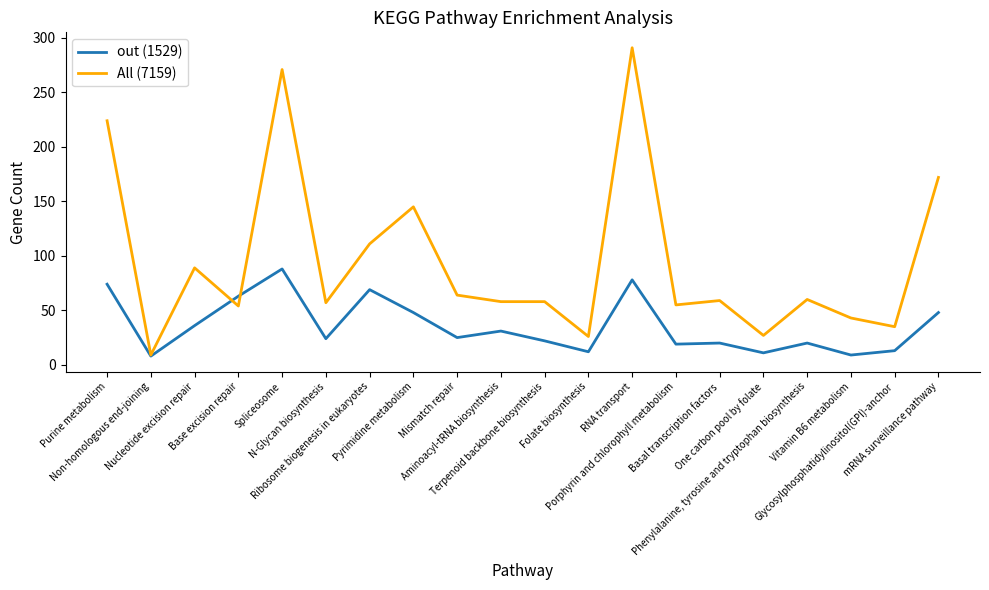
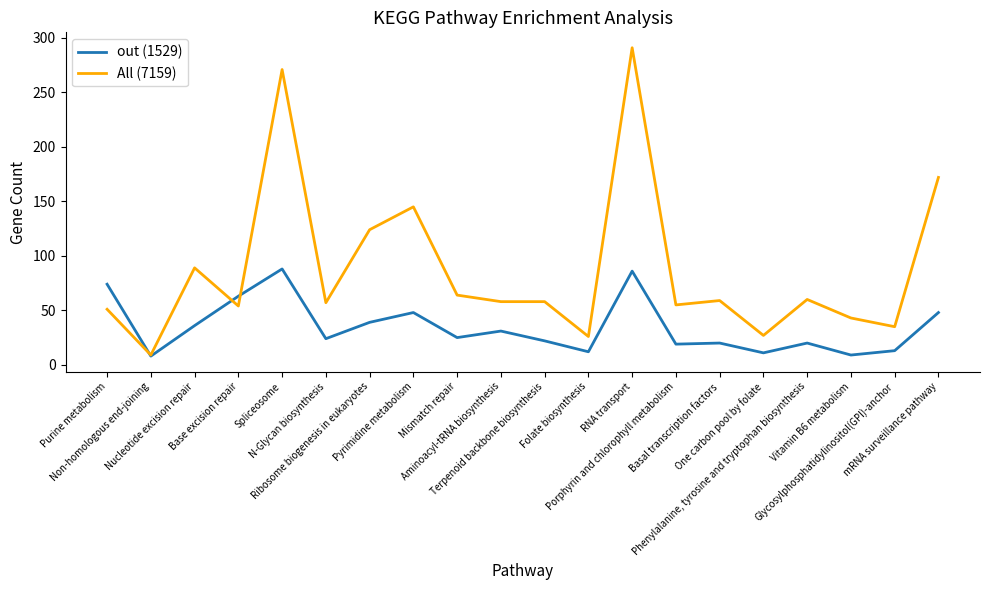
All (7159), Purine metabolism: 224 -> 51
out (1529), Ribosome biogenesis in eukaryotes: 69 -> 39
All (7159), Ribosome biogenesis in eukaryotes: 111 -> 124
out (1529), RNA transport: 78 -> 86
